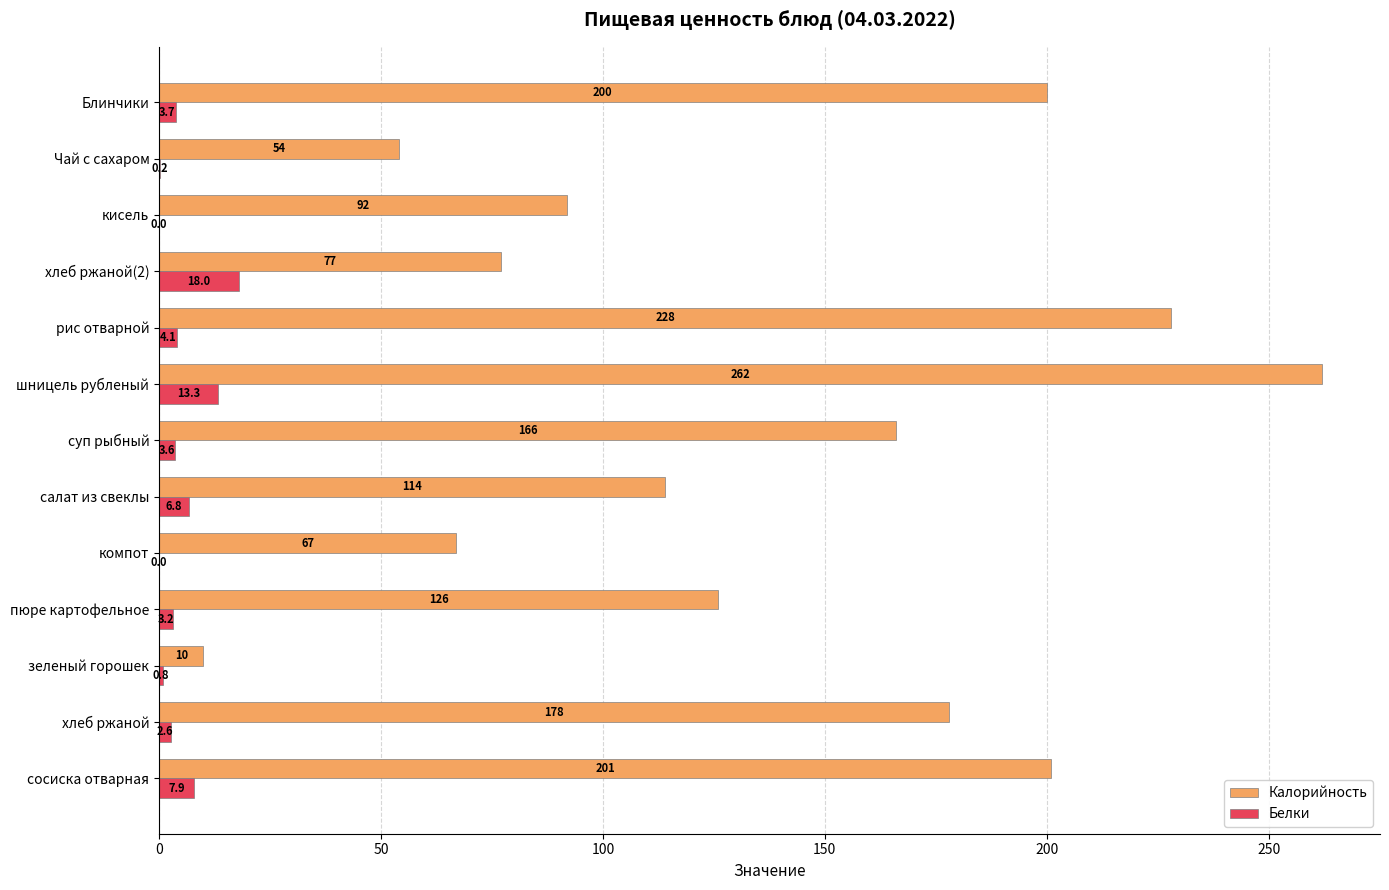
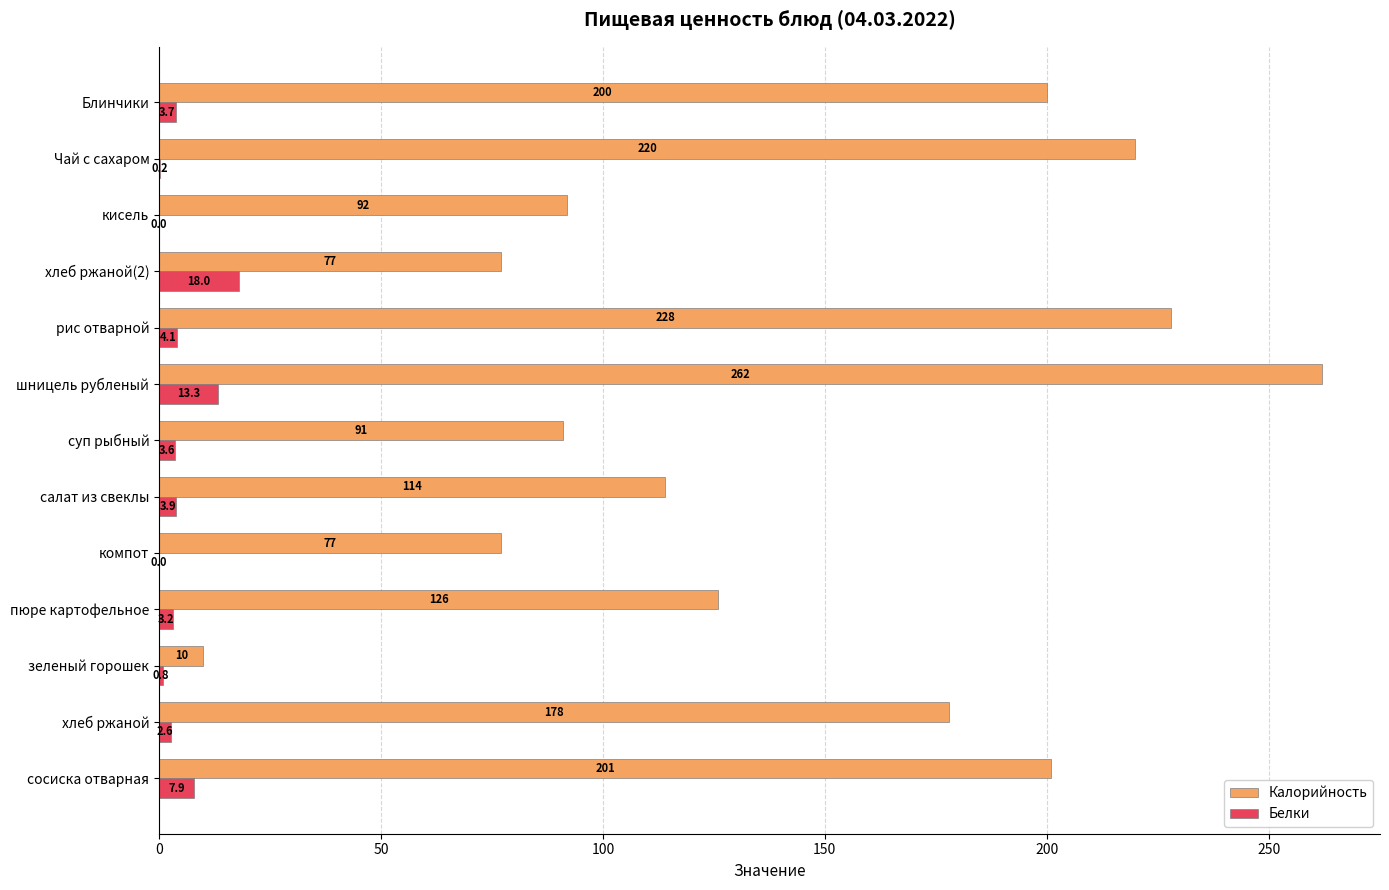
Калорийность, Чай с сахаром: 54 -> 220
Калорийность, суп рыбный: 166 -> 91
Белки, салат из свеклы: 6.8 -> 3.9
Калорийность, компот: 67 -> 77
